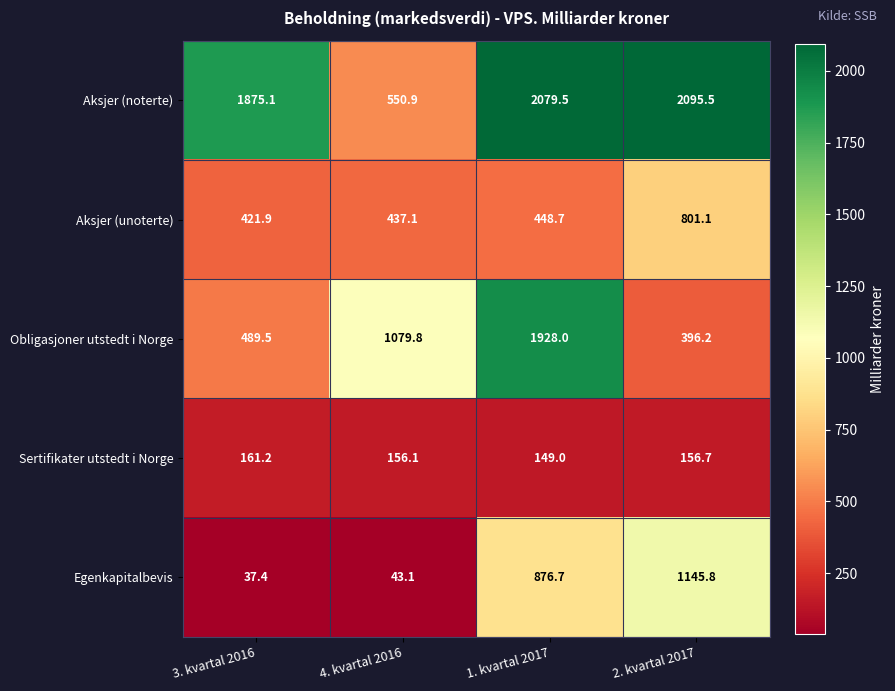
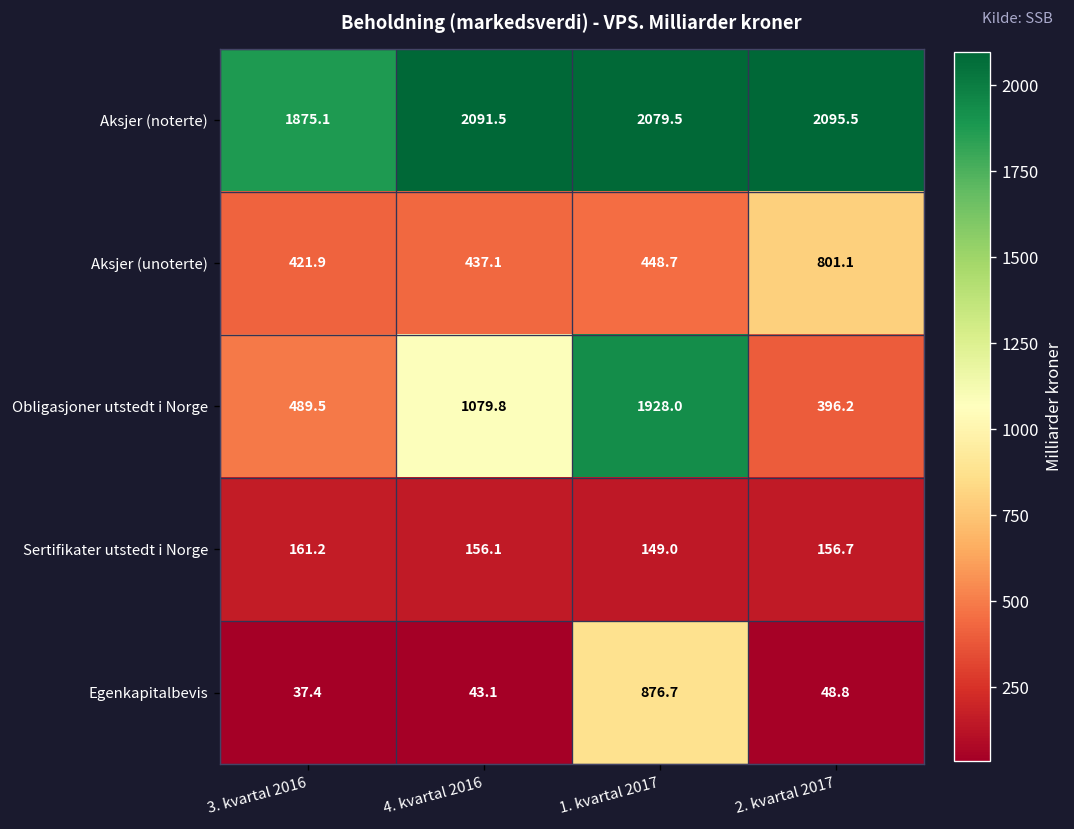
Aksjer (noterte), 4. kvartal 2016: 550.9 -> 2091.5
Egenkapitalbevis, 2. kvartal 2017: 1145.8 -> 48.8
